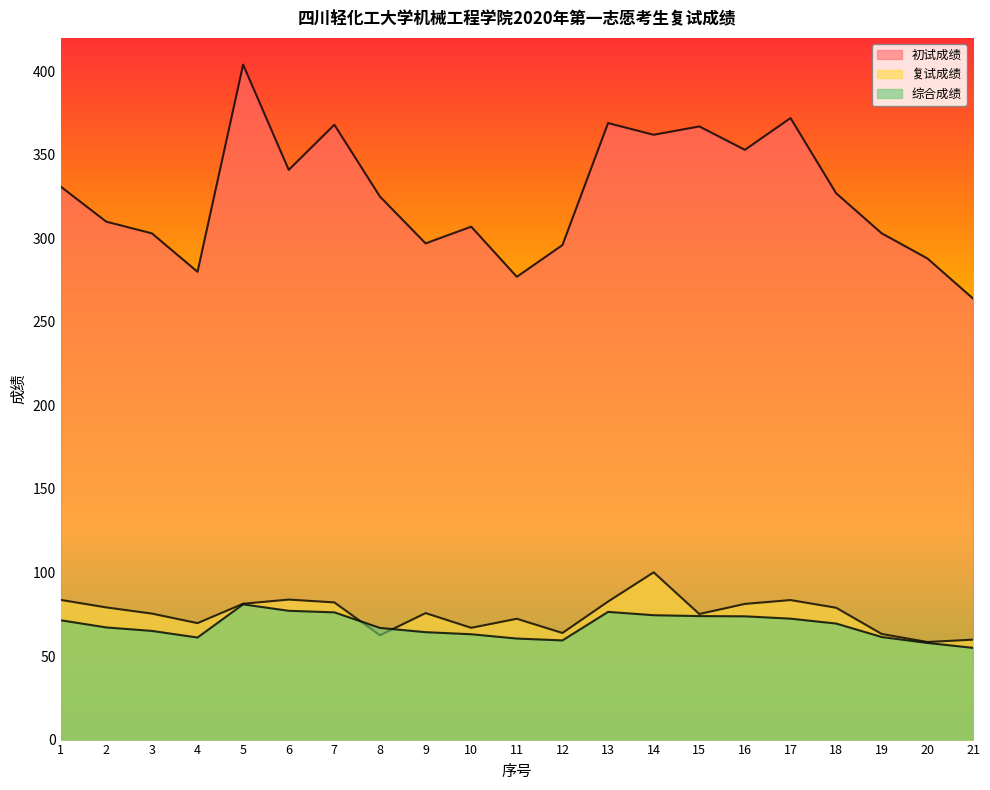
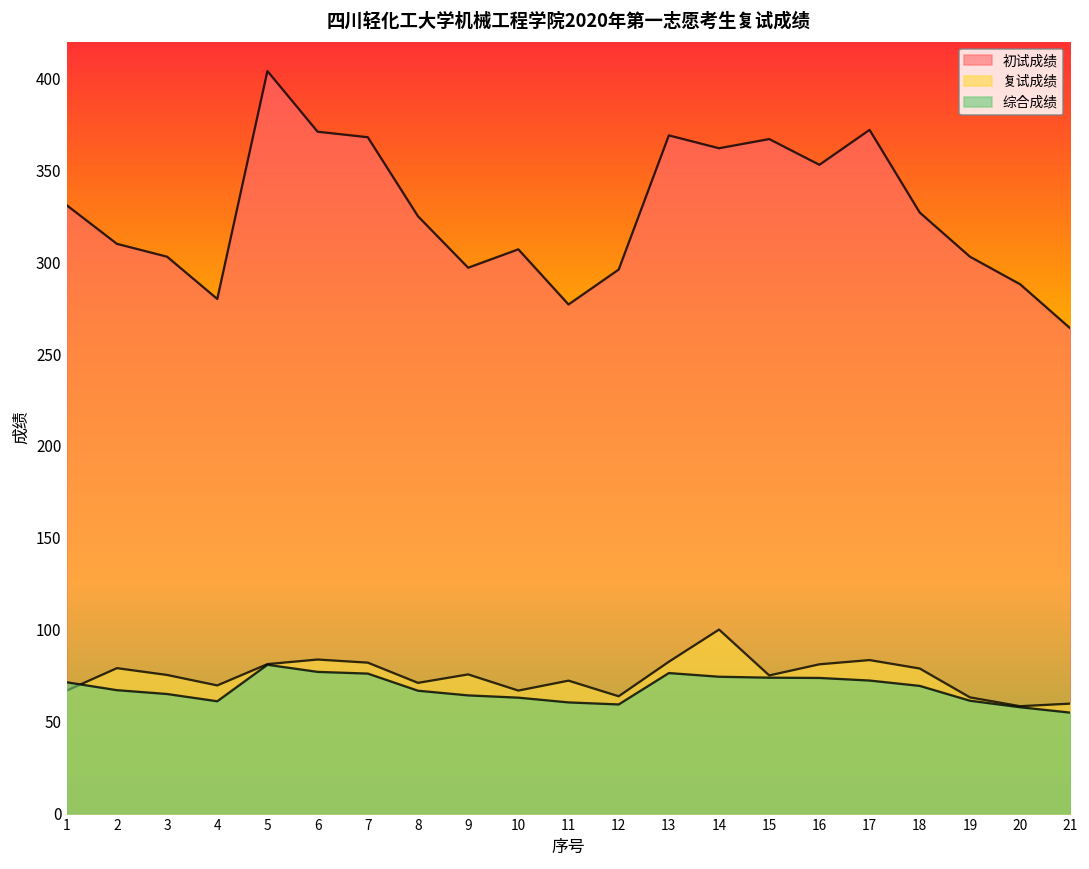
复试成绩, 1: 84 -> 67
初试成绩, 6: 341 -> 371
复试成绩, 8: 62 -> 71
